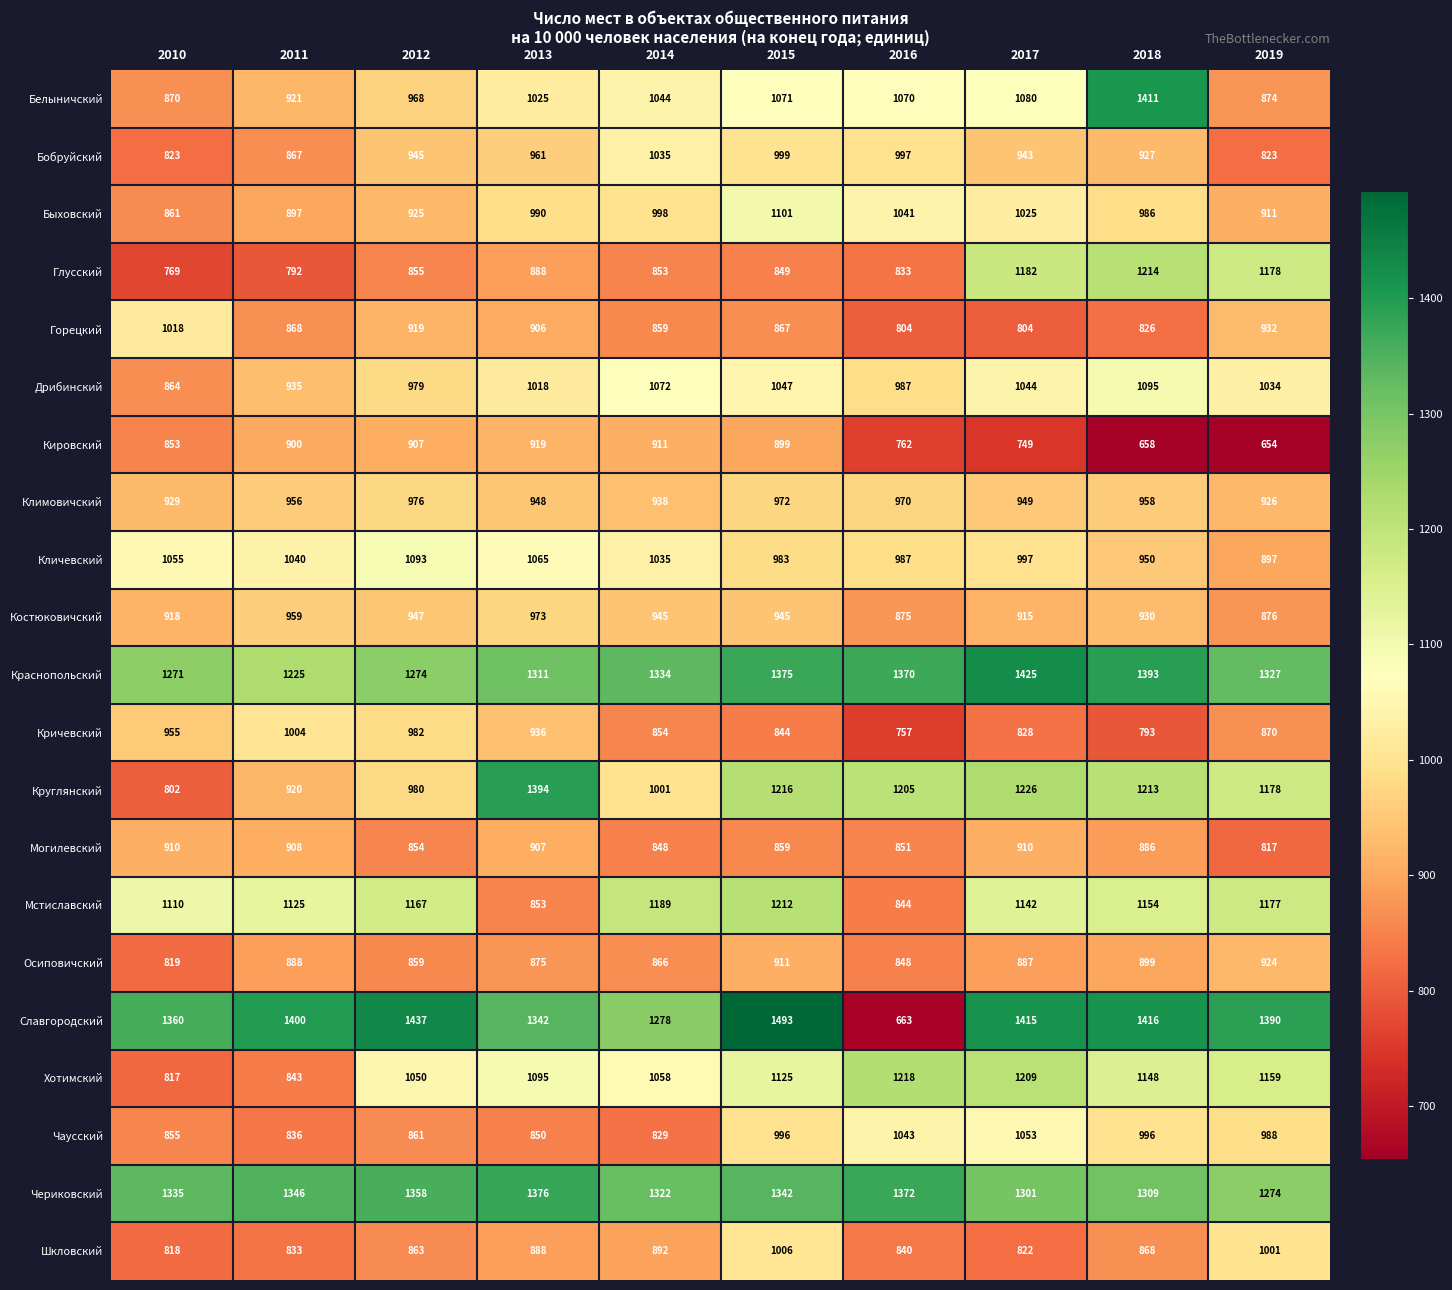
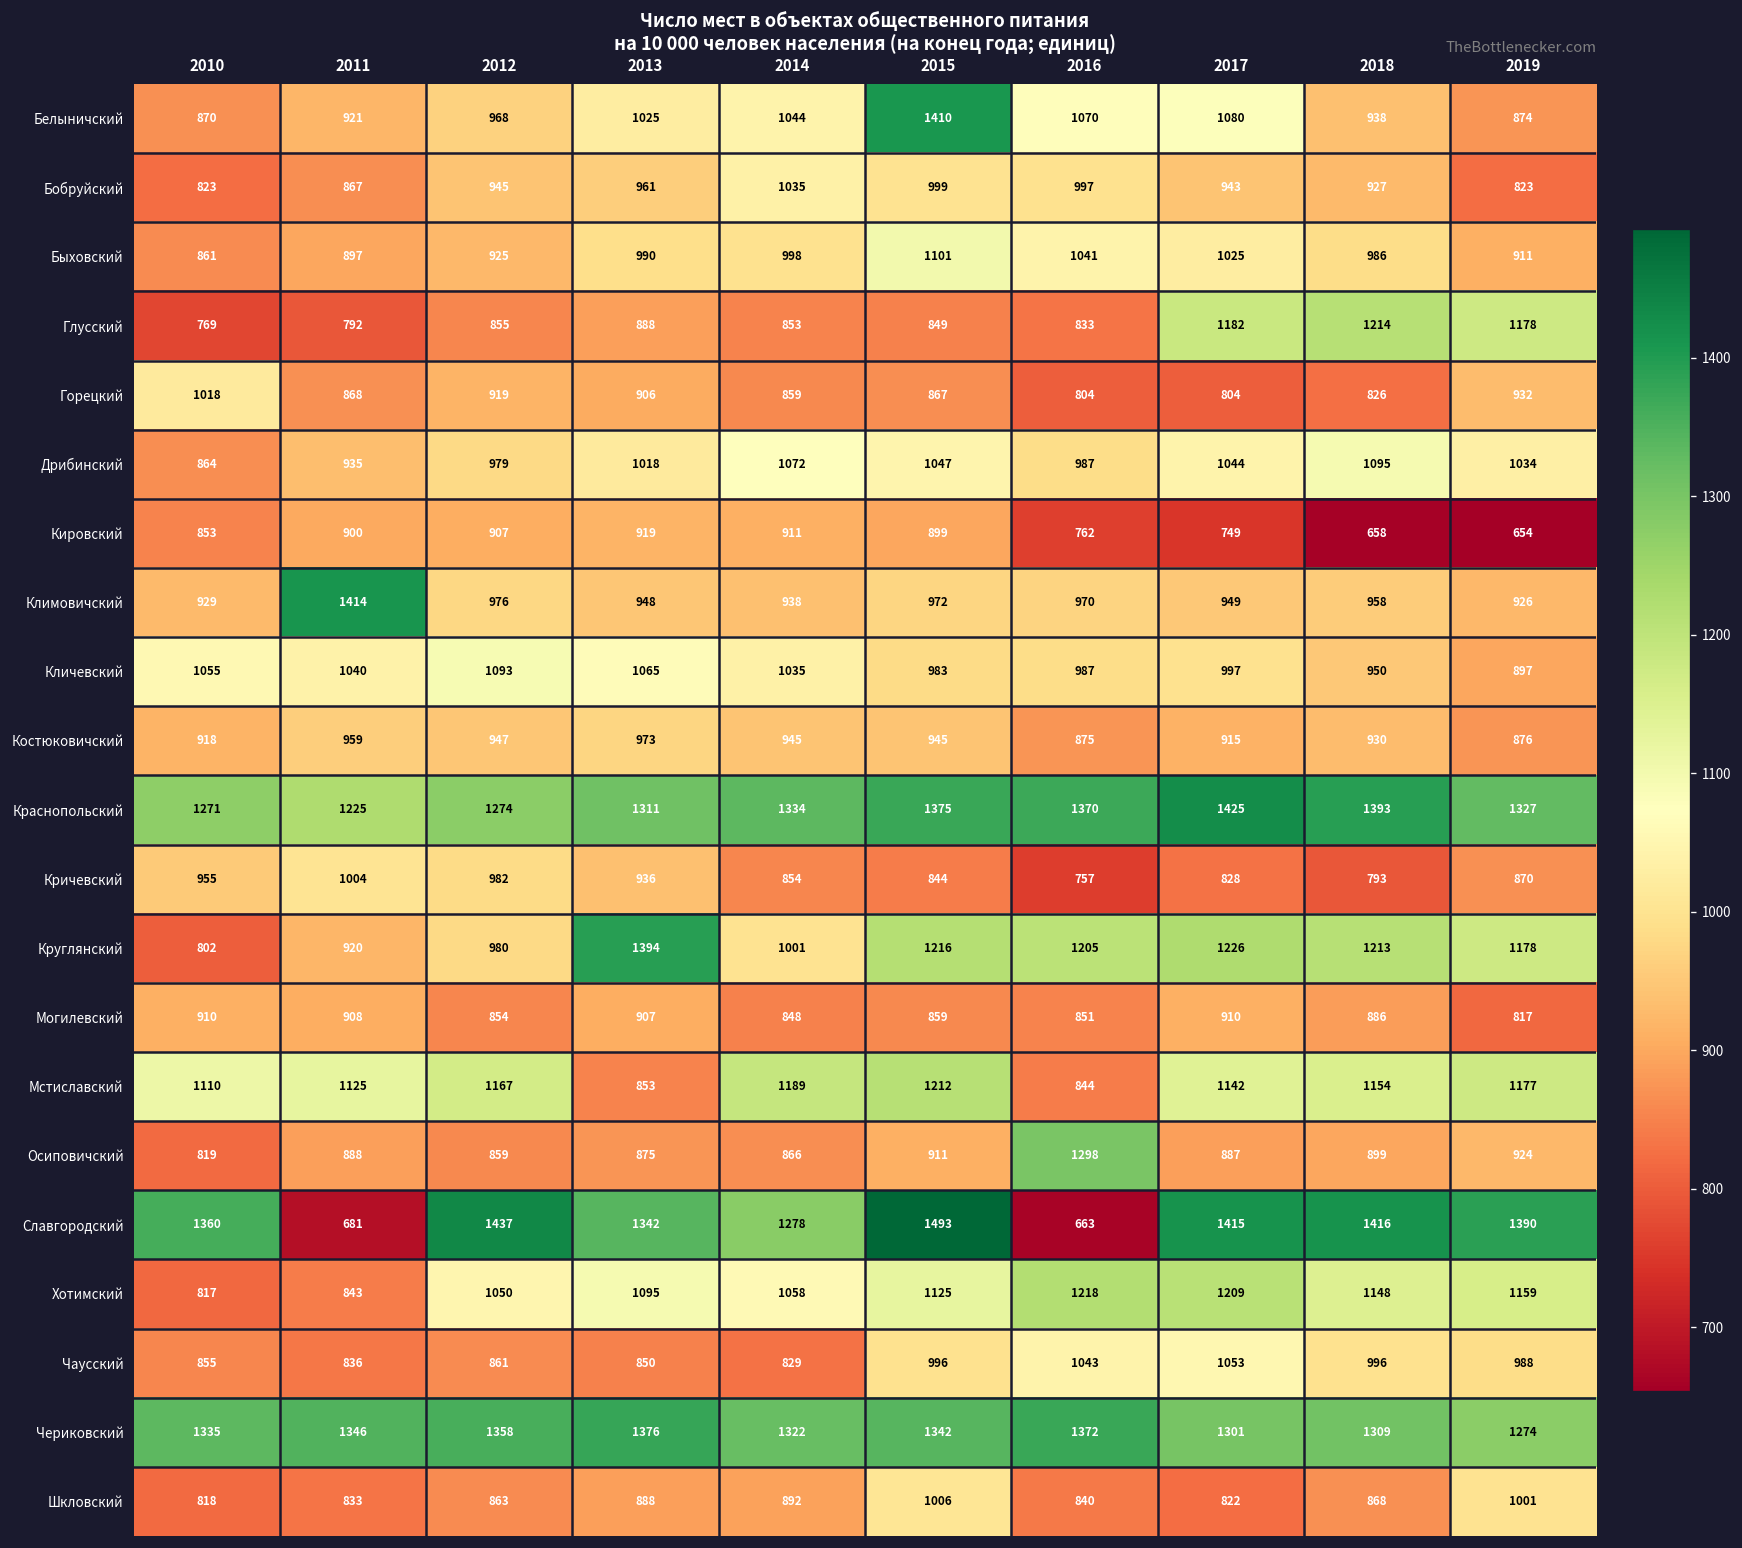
Белыничский, 2015: 1071 -> 1410
Белыничский, 2018: 1411 -> 938
Климовичский, 2011: 956 -> 1414
Осиповичский, 2016: 848 -> 1298
Славгородский, 2011: 1400 -> 681
